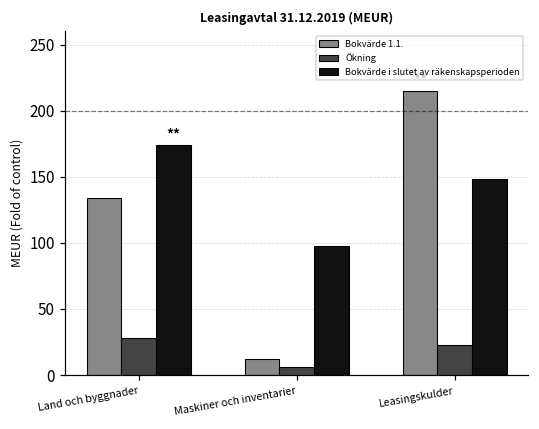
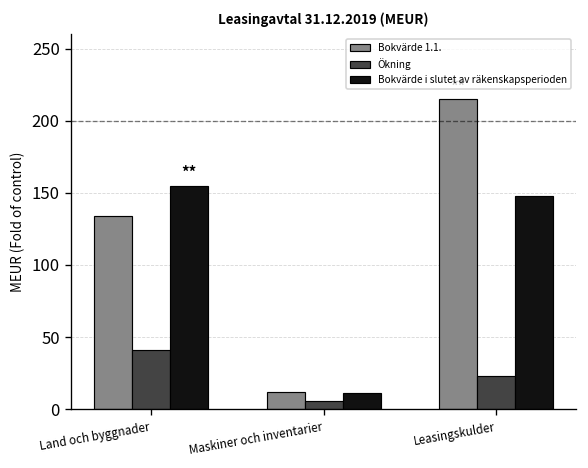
Ökning, Land och byggnader: 28 -> 41
Bokvärde i slutet av räkenskapsperioden, Land och byggnader: 174 -> 155
Bokvärde i slutet av räkenskapsperioden, Maskiner och inventarier: 98 -> 11
